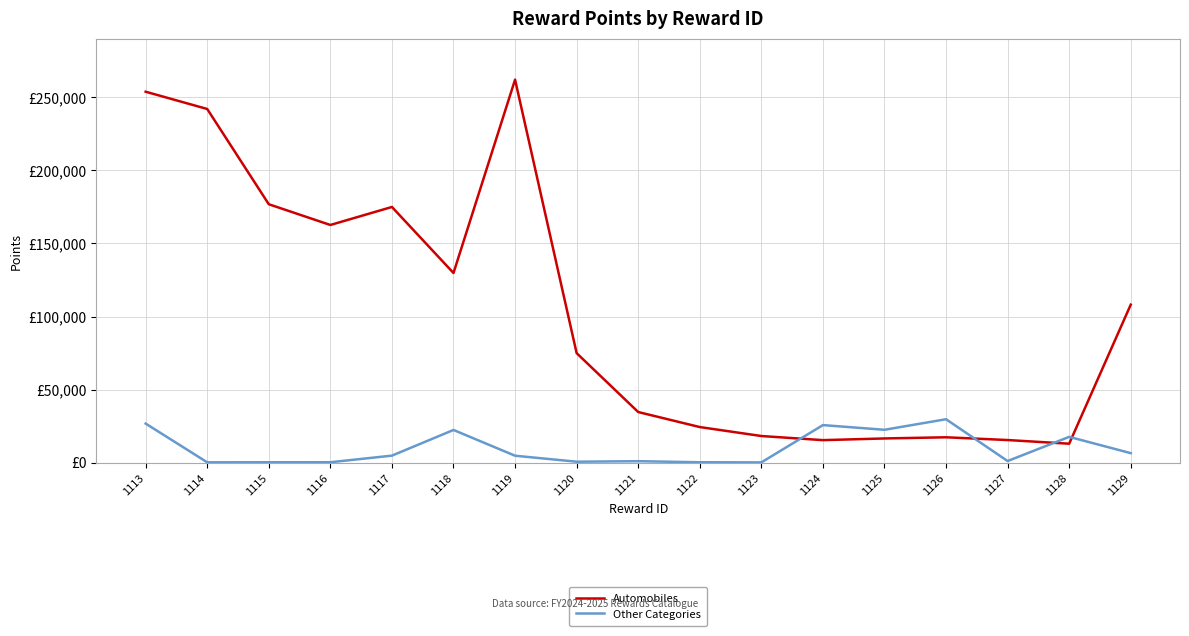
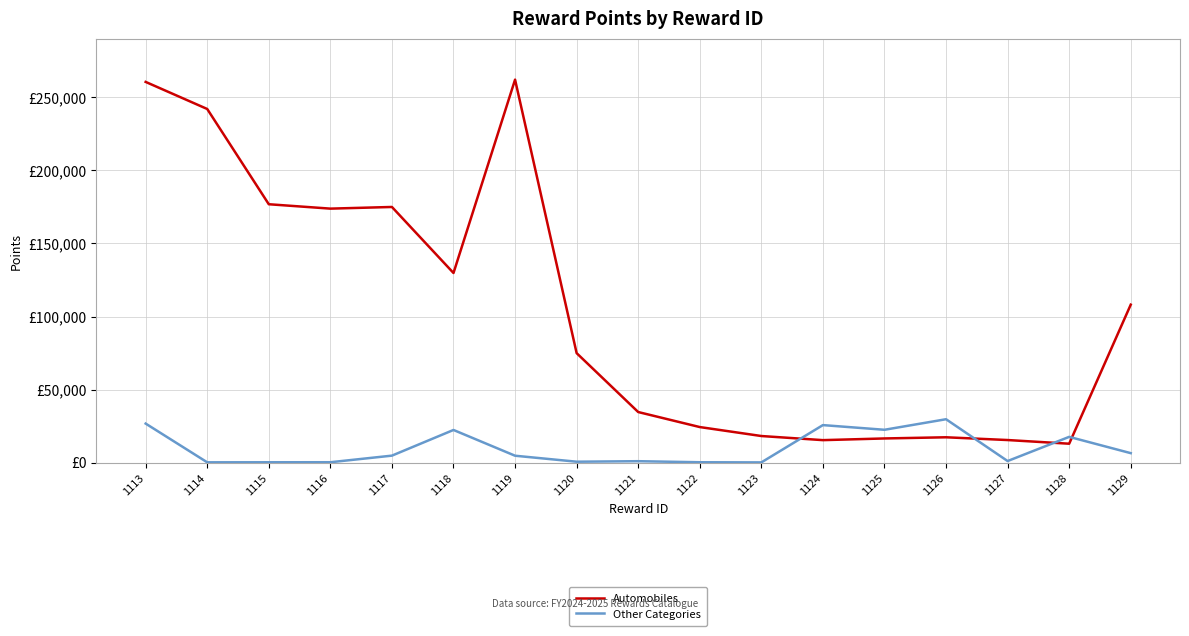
Automobiles, 1113: £254,000 -> £260,000
Automobiles, 1116: £163,000 -> £174,000
